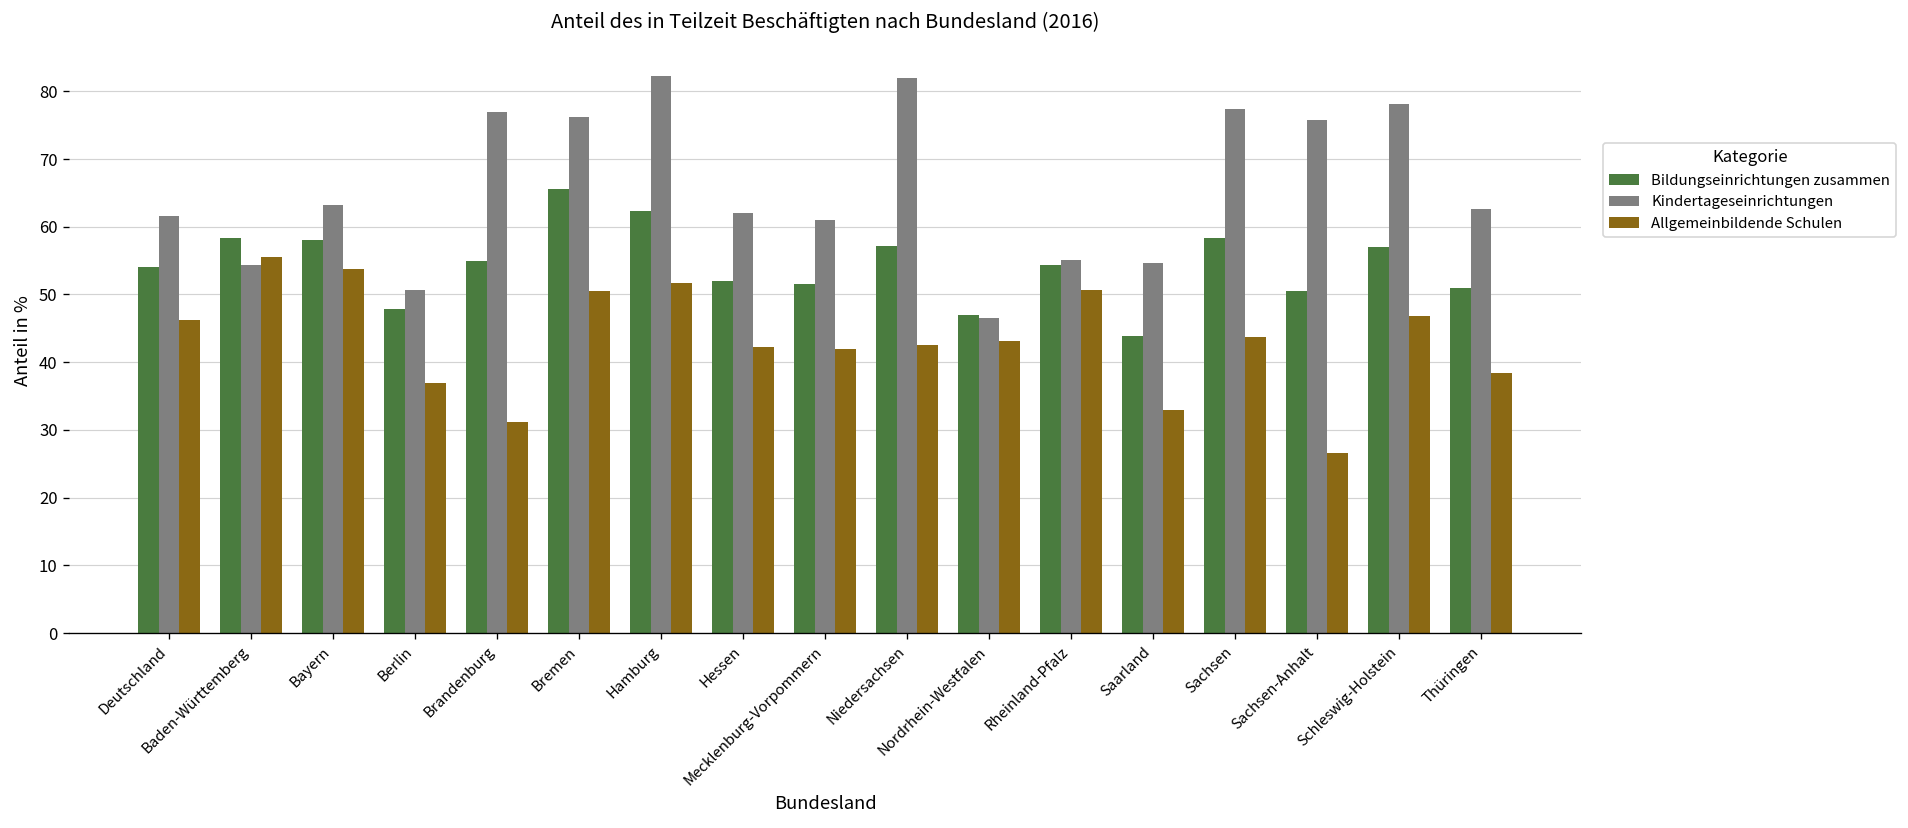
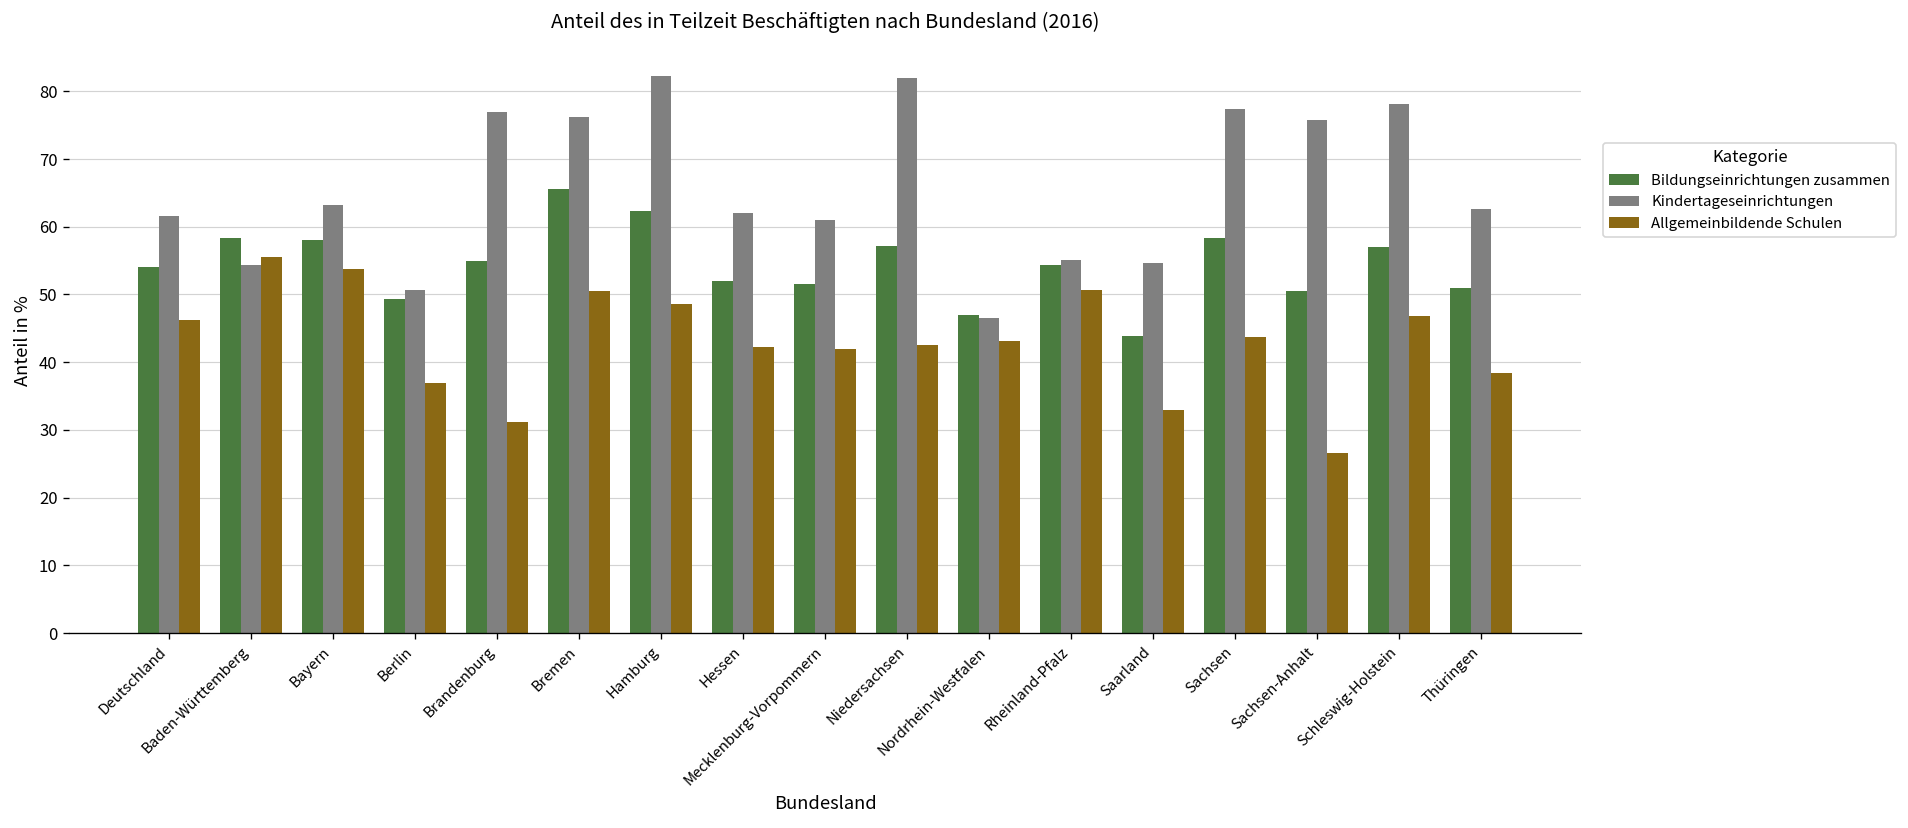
Bildungseinrichtungen zusammen, Berlin: 48 -> 49
Allgemeinbildende Schulen, Hamburg: 52 -> 49
